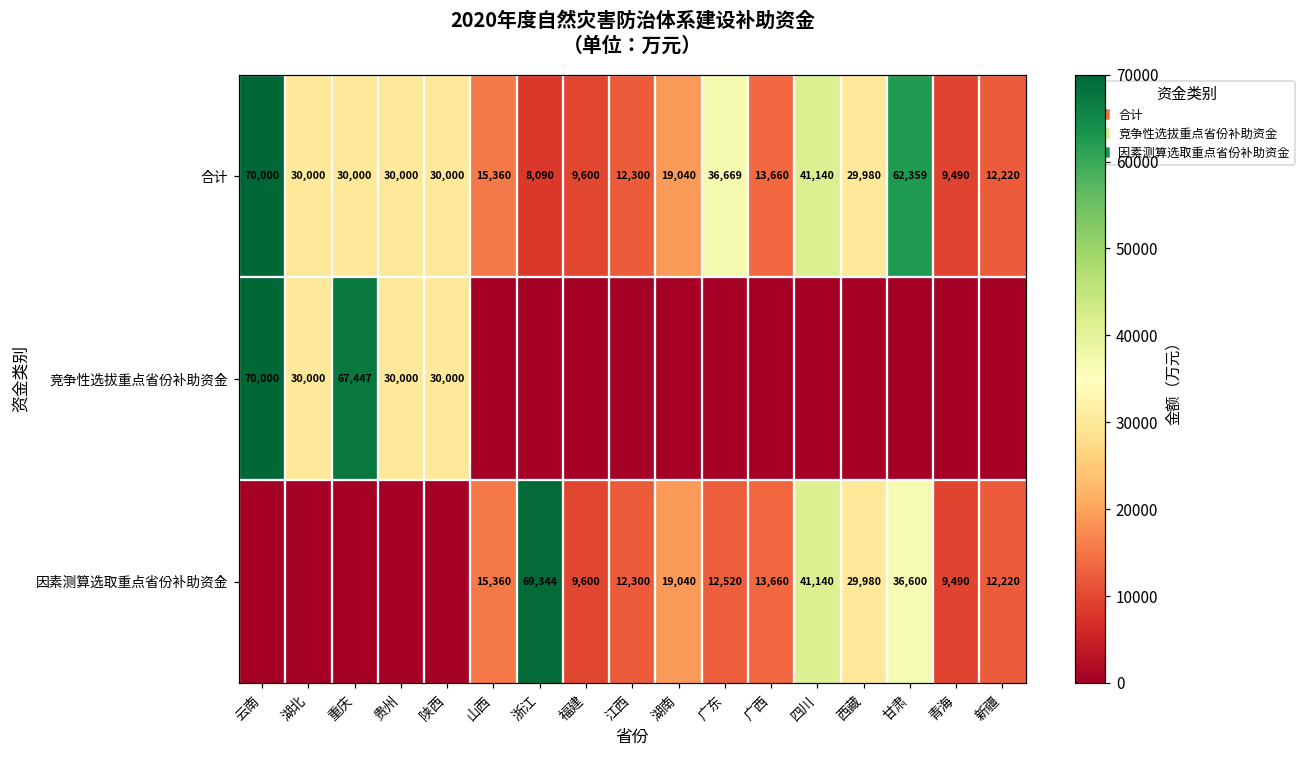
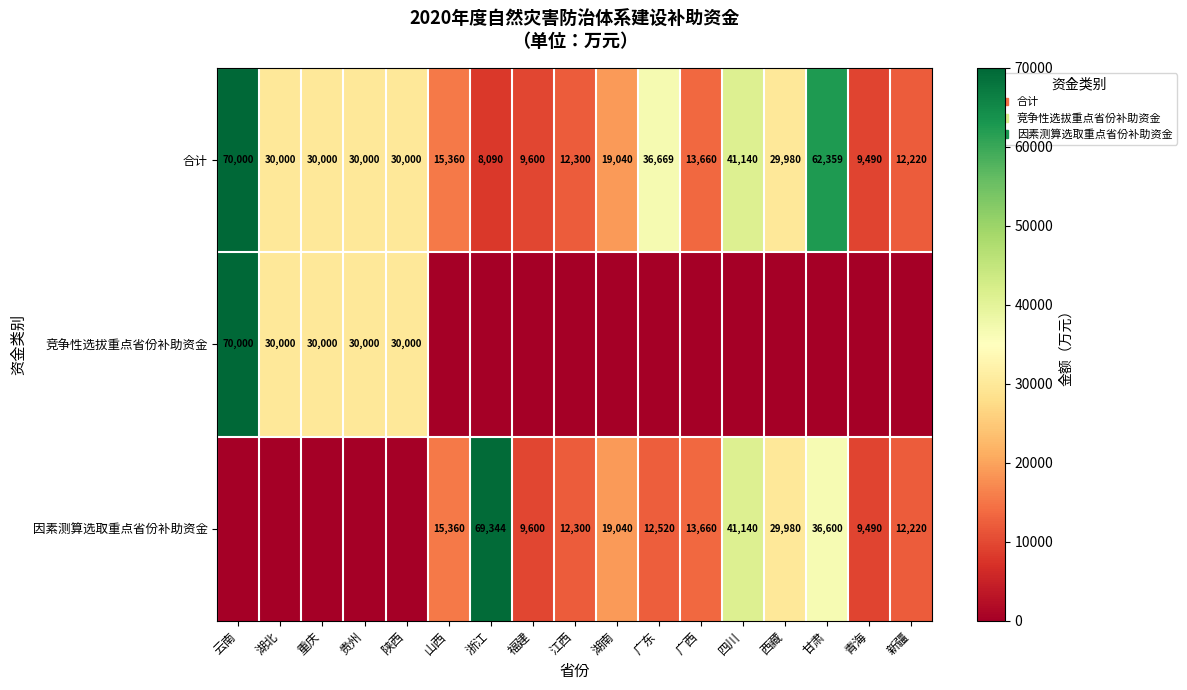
竞争性选拔重点省份补助资金, 重庆: 67,447 -> 30,000
